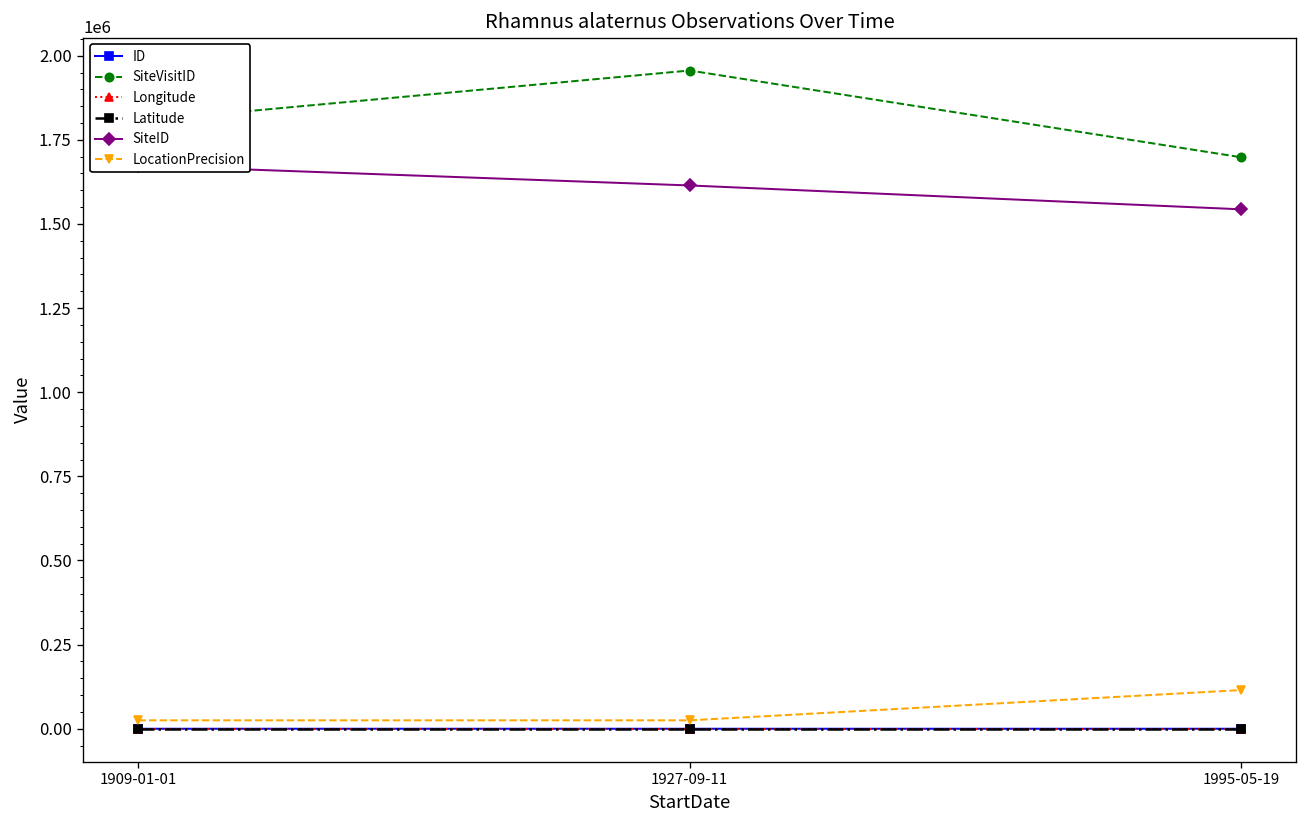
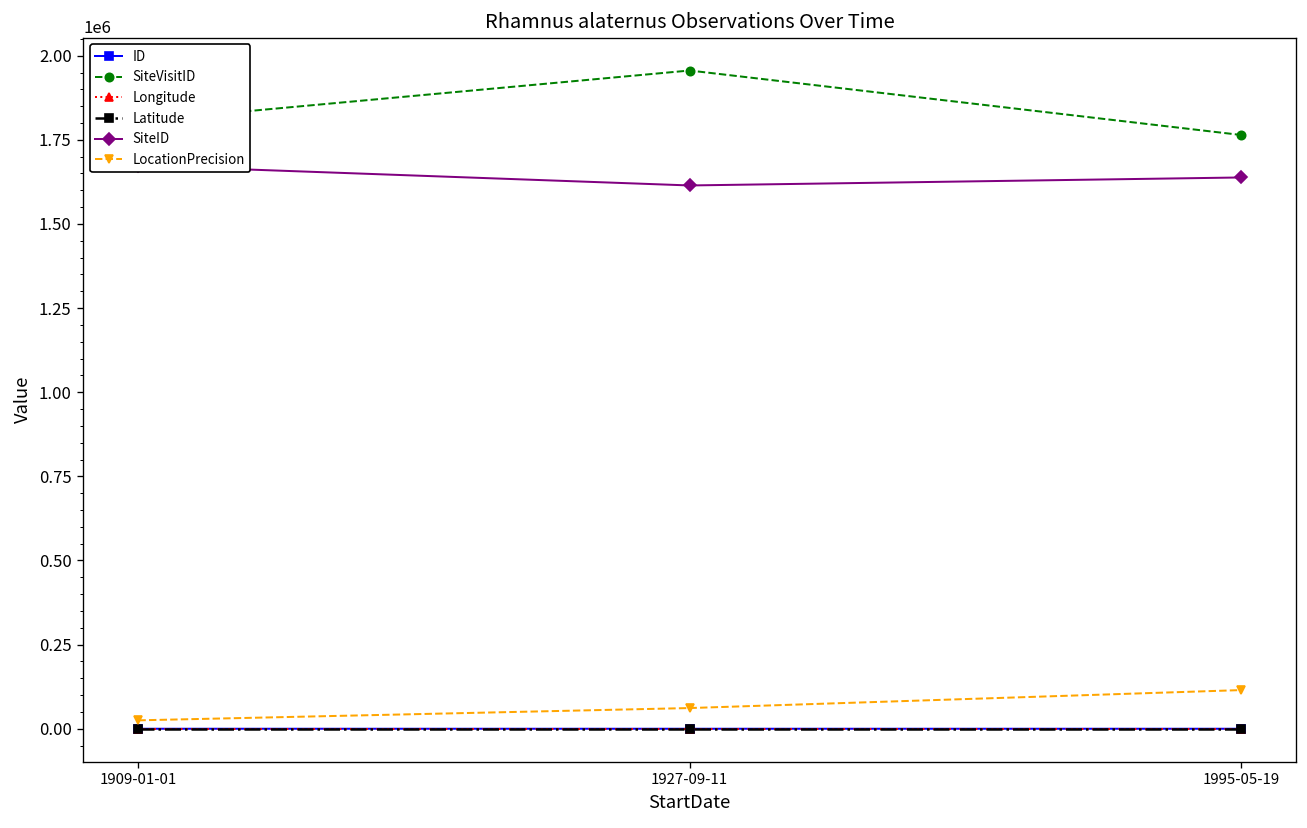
LocationPrecision, 1927-09-11: 30000 -> 60000
SiteVisitID, 1995-05-19: 1700000 -> 1760000
SiteID, 1995-05-19: 1540000 -> 1640000
